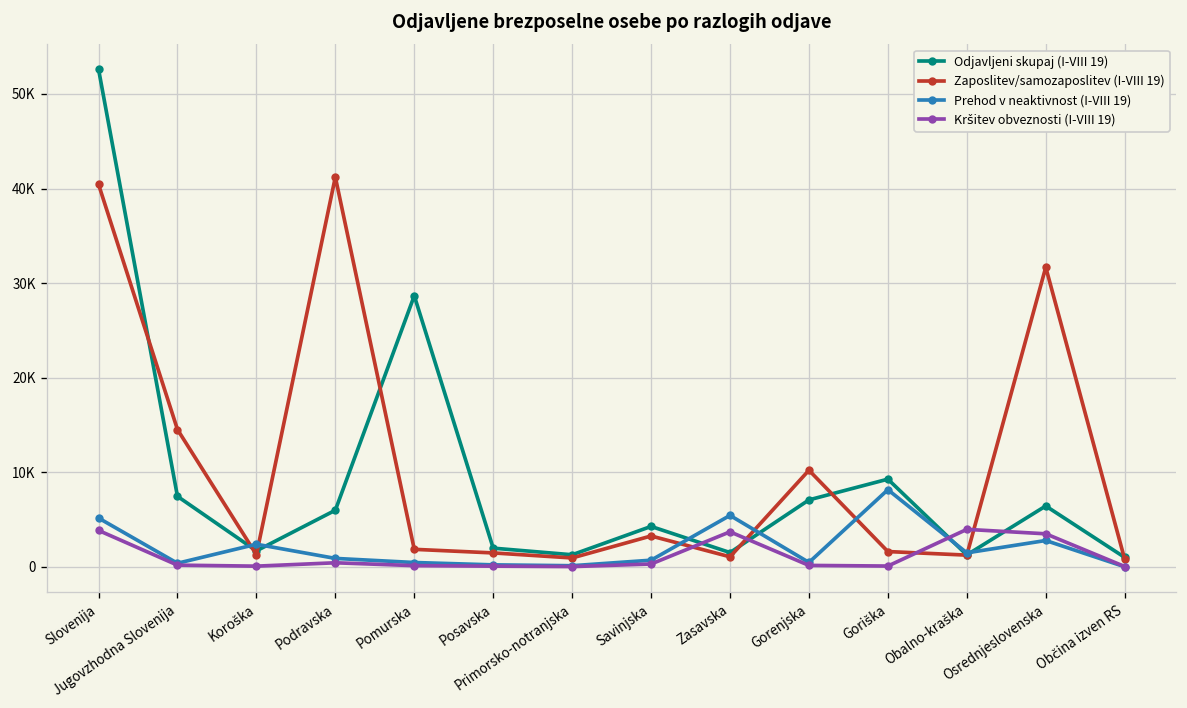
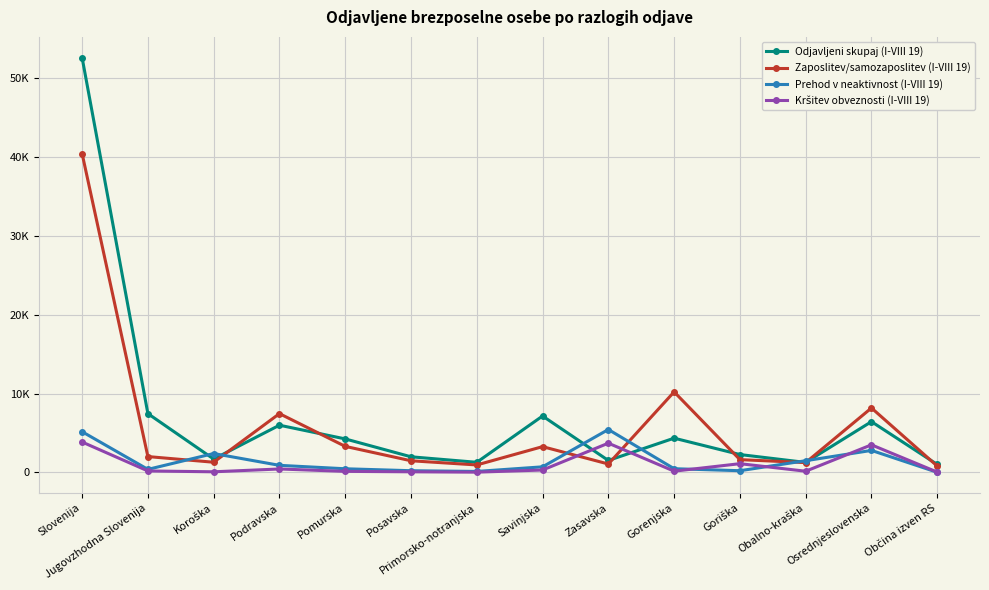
Zaposlitev/samozaposlitev (I-VIII 19), Jugovzhodna Slovenija: 15000 -> 2000
Zaposlitev/samozaposlitev (I-VIII 19), Podravska: 41000 -> 7000
Odjavljeni skupaj (I-VIII 19), Pomurska: 29000 -> 4000
Zaposlitev/samozaposlitev (I-VIII 19), Pomurska: 2000 -> 3000
Odjavljeni skupaj (I-VIII 19), Savinjska: 4000 -> 7000
Odjavljeni skupaj (I-VIII 19), Gorenjska: 7000 -> 4000
Odjavljeni skupaj (I-VIII 19), Goriška: 9000 -> 2000
Prehod v neaktivnost (I-VIII 19), Goriška: 8000 -> 0
Kršitev obveznosti (I-VIII 19), Goriška: 0 -> 1000
Kršitev obveznosti (I-VIII 19), Obalno-kraška: 4000 -> 0
Zaposlitev/samozaposlitev (I-VIII 19), Osrednjeslovenska: 32000 -> 8000
